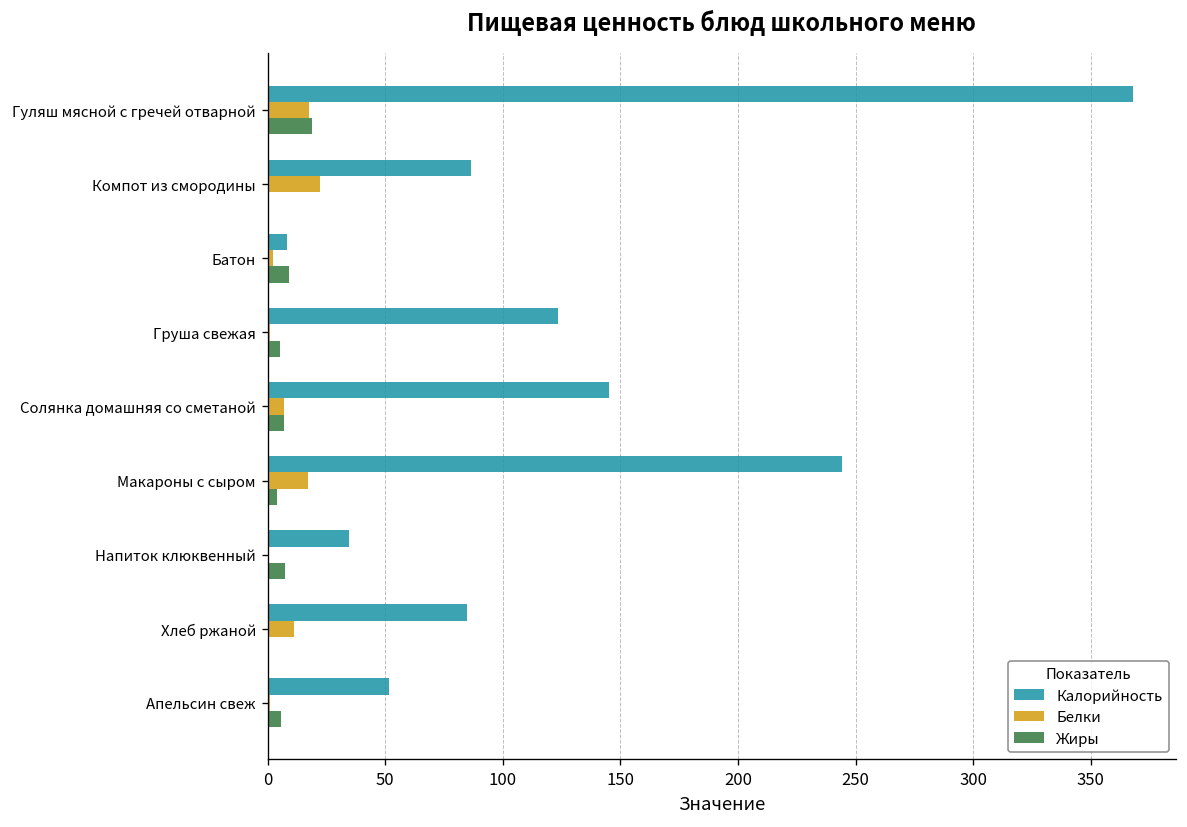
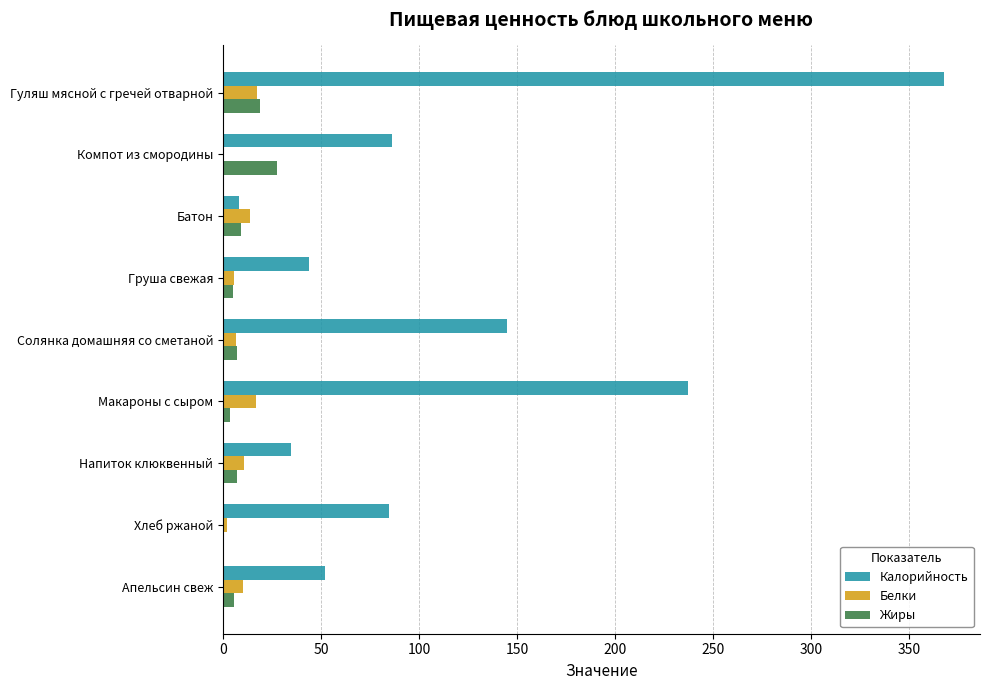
Белки, Компот из смородины: 22 -> 0
Жиры, Компот из смородины: 0 -> 27
Белки, Батон: 2 -> 14
Калорийность, Груша свежая: 123 -> 44
Белки, Груша свежая: 1 -> 6
Калорийность, Макароны с сыром: 244 -> 237
Белки, Напиток клюквенный: 0 -> 11
Белки, Хлеб ржаной: 11 -> 2
Белки, Апельсин свеж: 1 -> 10
